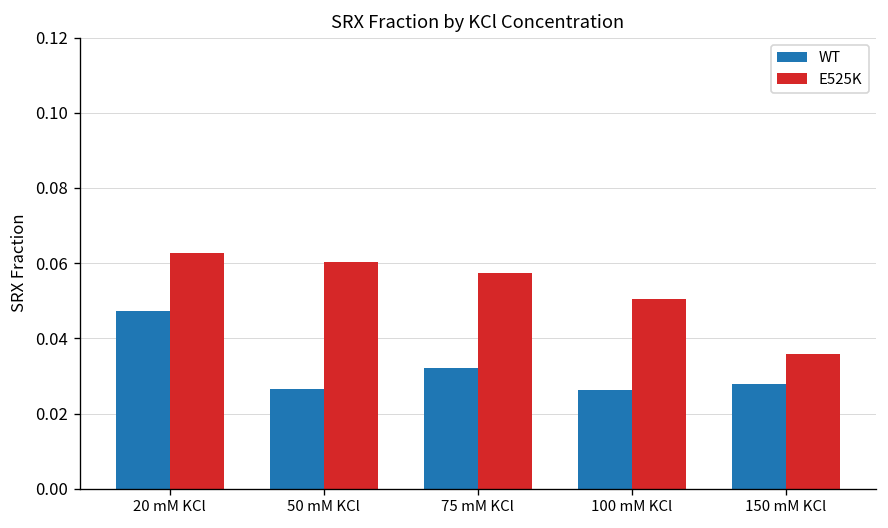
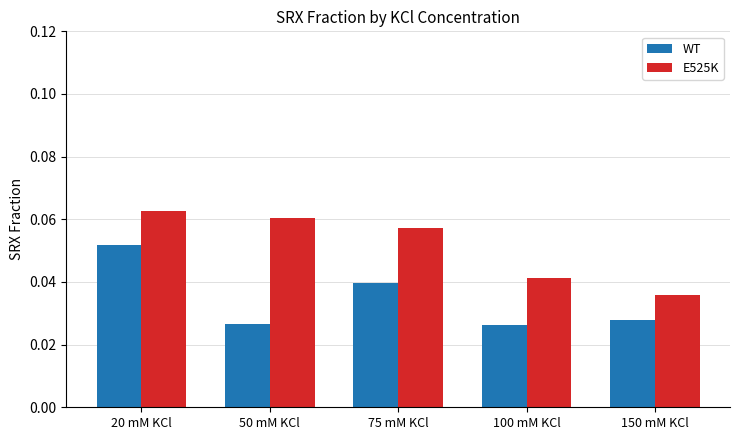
WT, 20 mM KCl: 0.047 -> 0.052
WT, 75 mM KCl: 0.032 -> 0.040
E525K, 100 mM KCl: 0.051 -> 0.041
